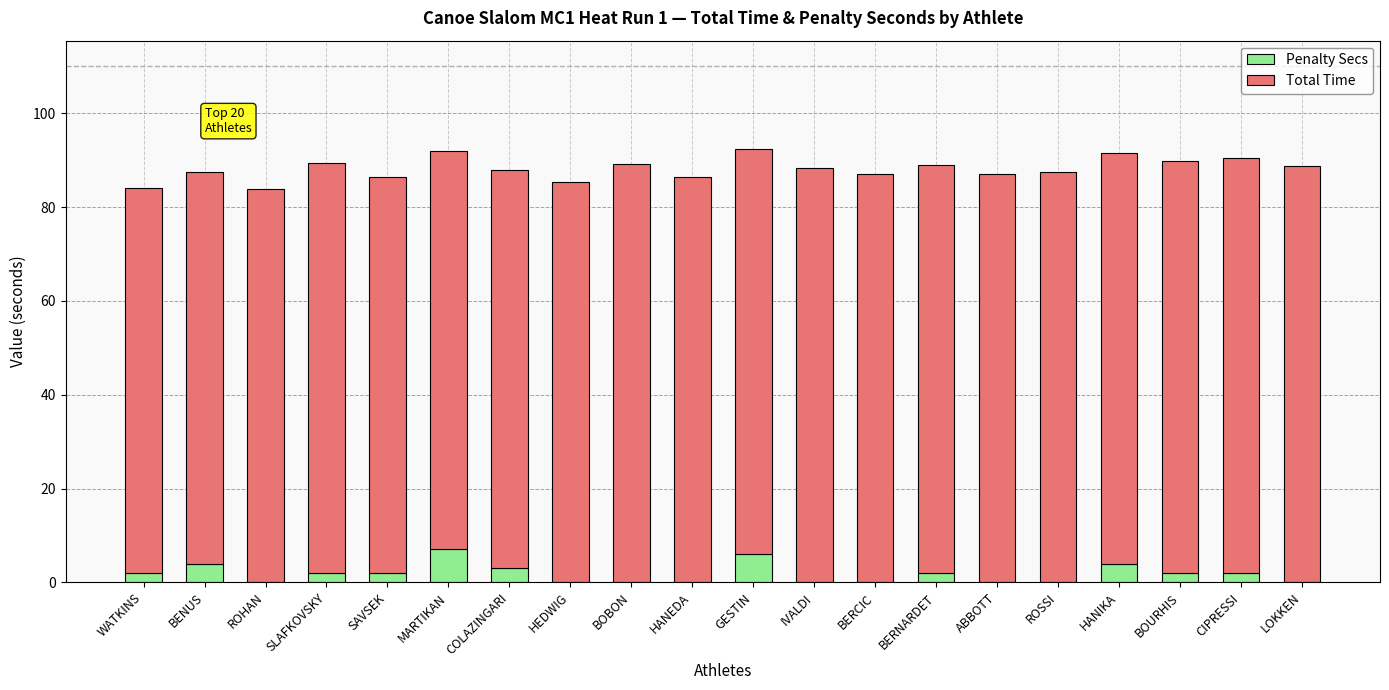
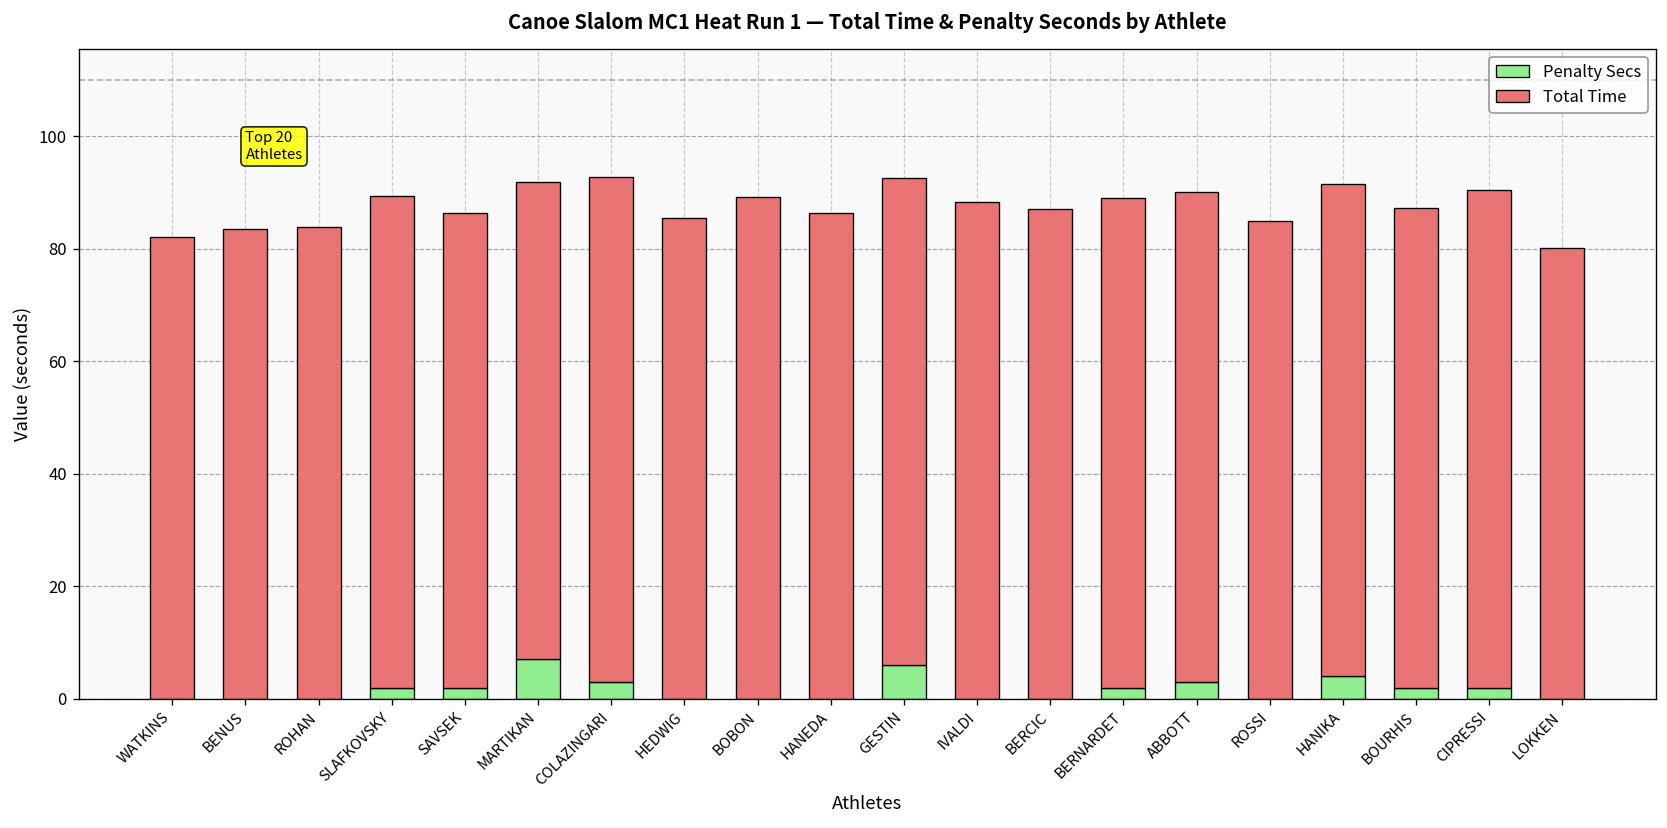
Penalty Secs, WATKINS: 2 -> 0
Penalty Secs, BENUS: 4 -> 0
Total Time, COLAZINGARI: 85 -> 90
Penalty Secs, ABBOTT: 0 -> 3
Total Time, ROSSI: 87 -> 85
Total Time, BOURHIS: 88 -> 85
Total Time, LOKKEN: 89 -> 80
